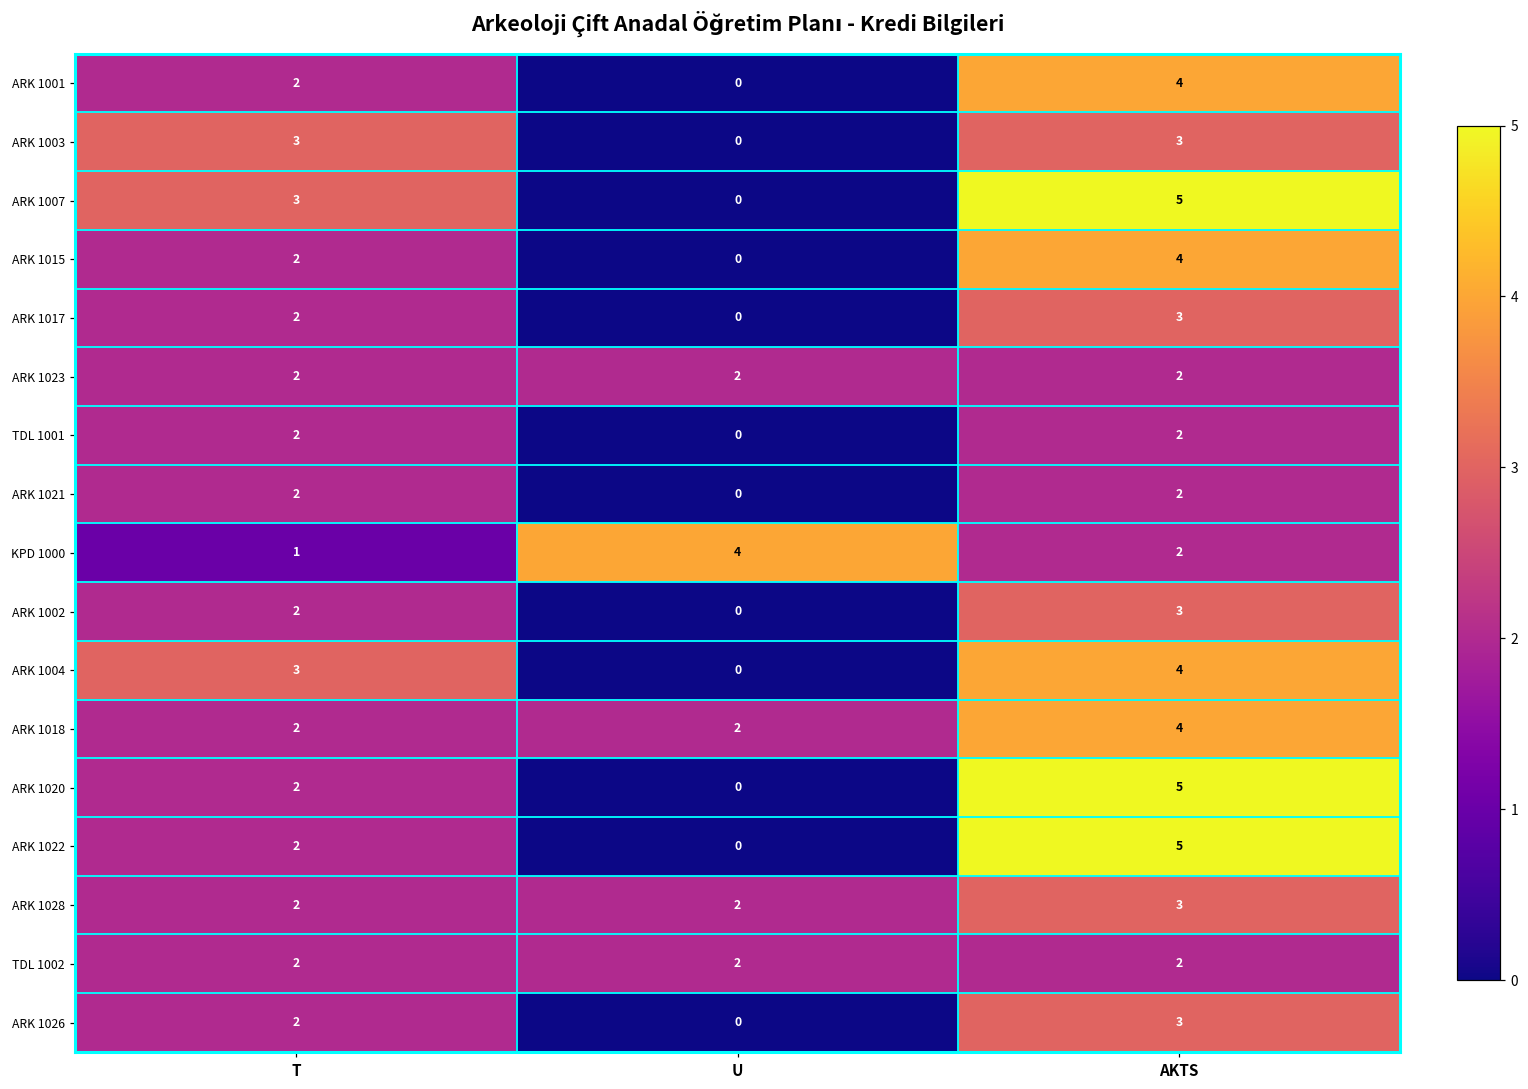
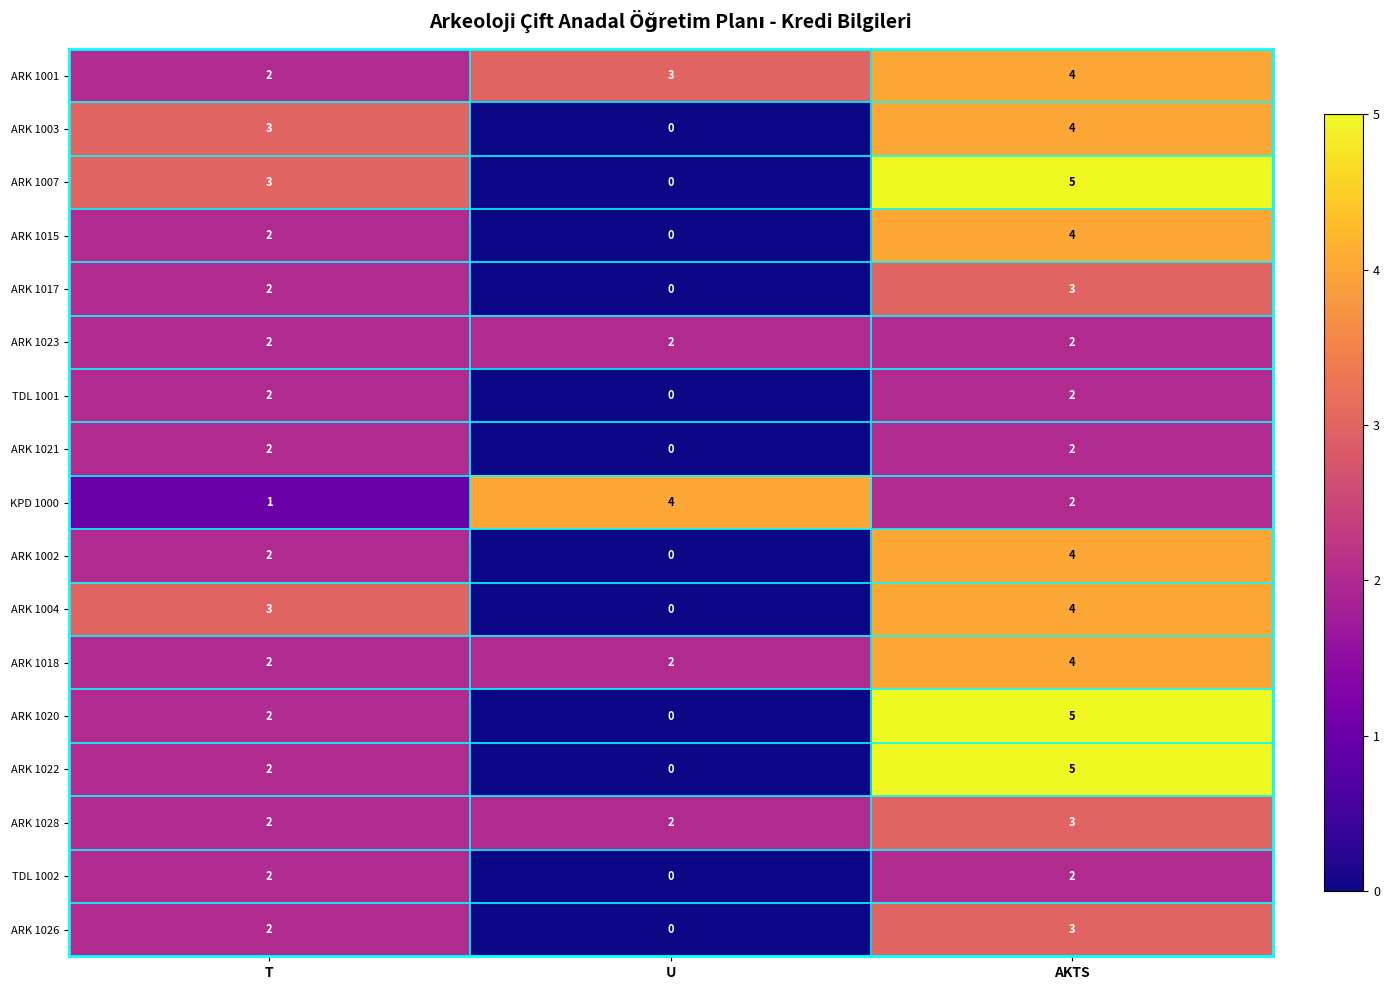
ARK 1001, U: 0 -> 3
ARK 1003, AKTS: 3 -> 4
ARK 1002, AKTS: 3 -> 4
TDL 1002, U: 2 -> 0
